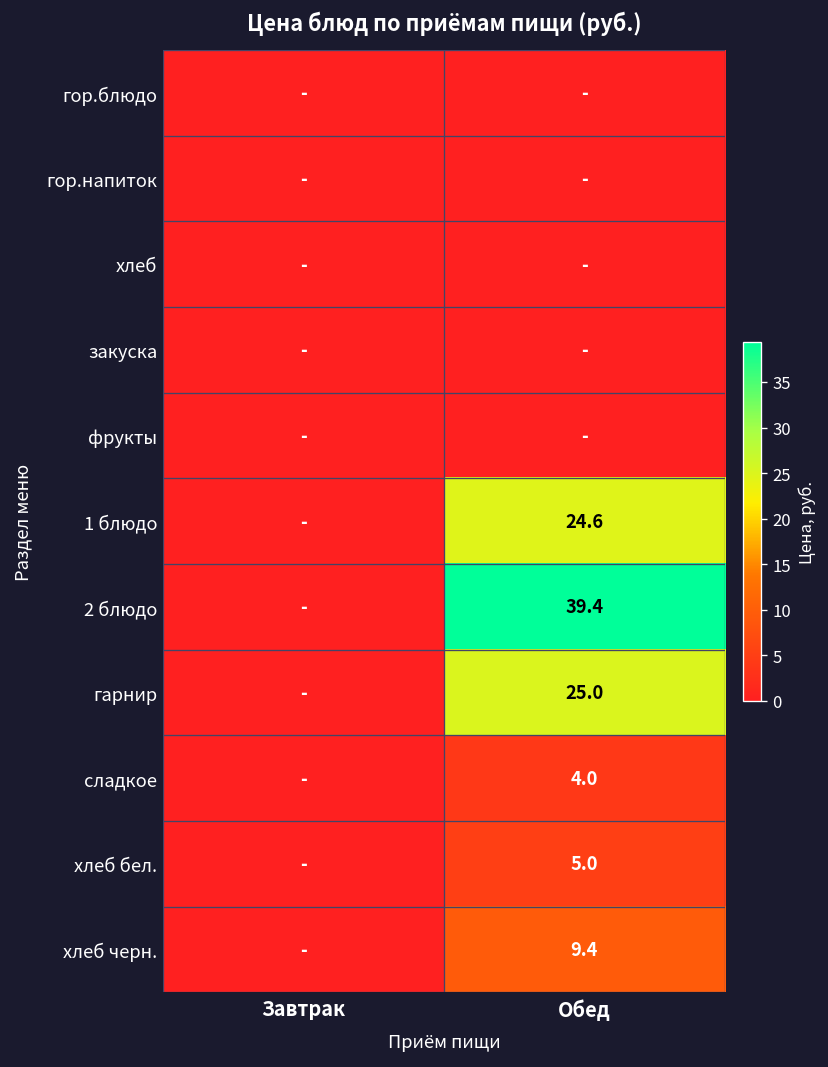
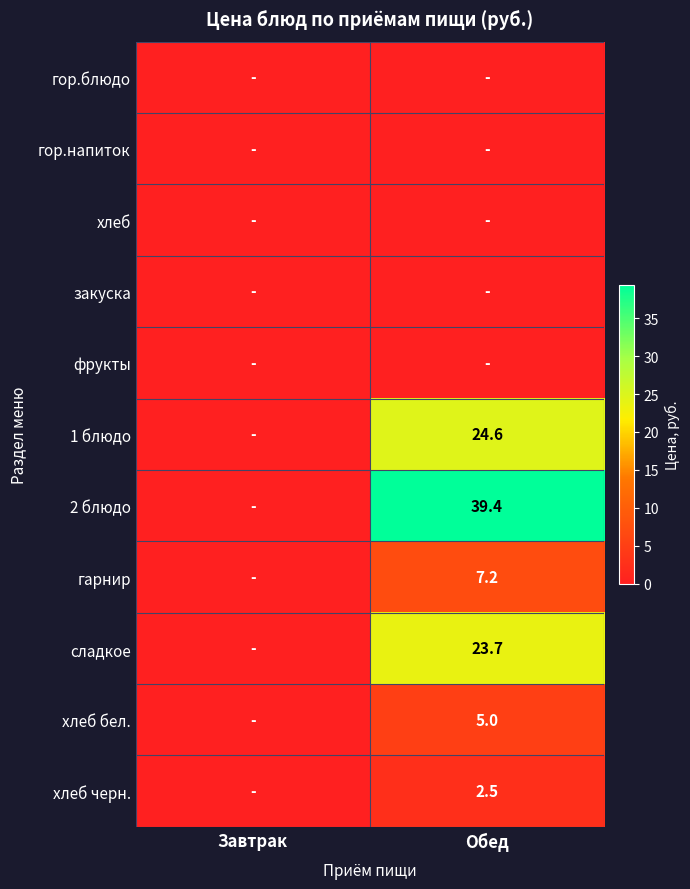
гарнир, Обед: 25.0 -> 7.2
сладкое, Обед: 4.0 -> 23.7
хлеб черн., Обед: 9.4 -> 2.5
